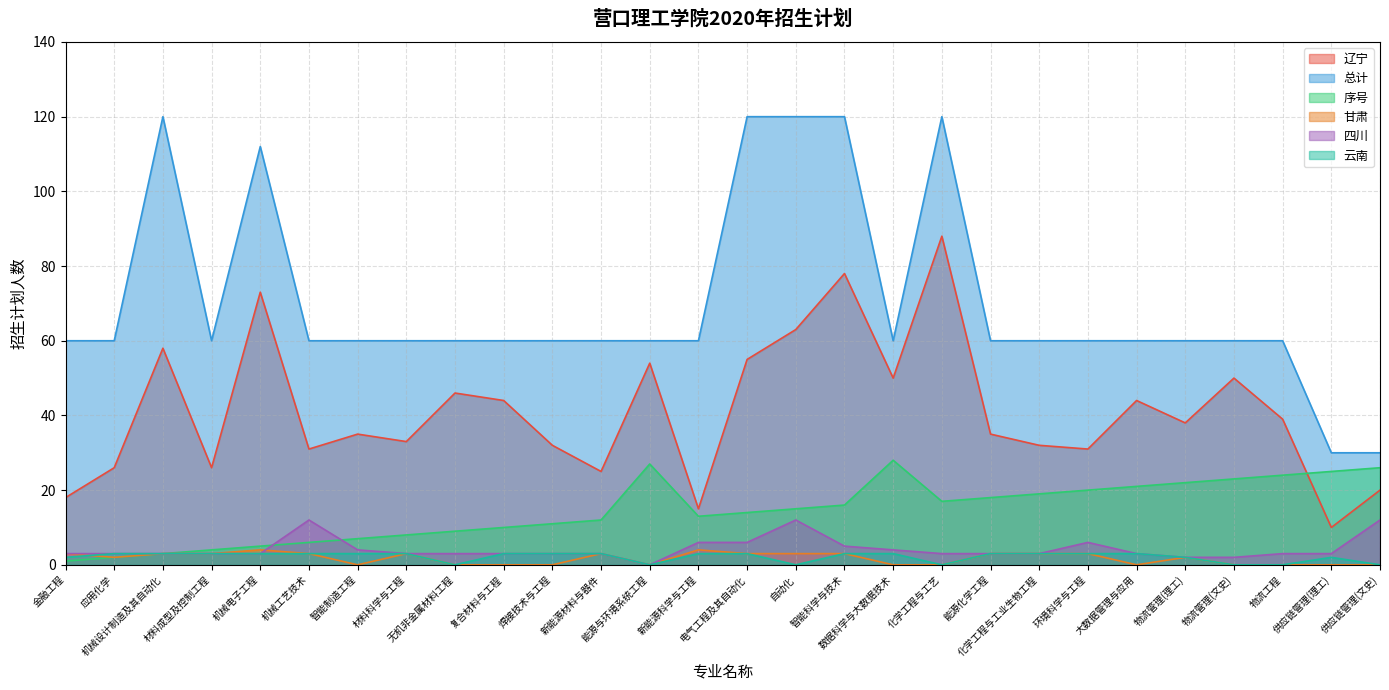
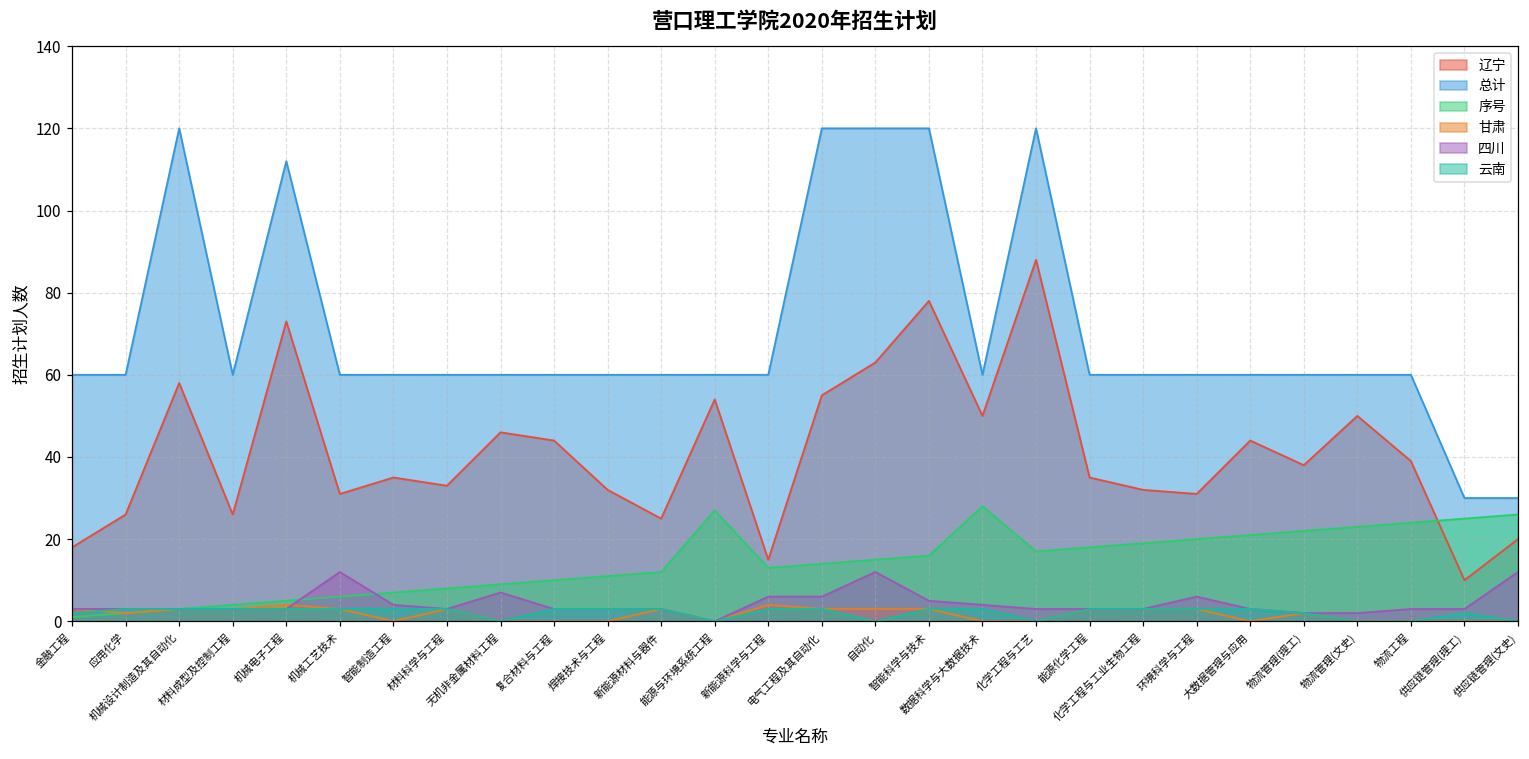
四川, 无机非金属材料工程: 3 -> 7
